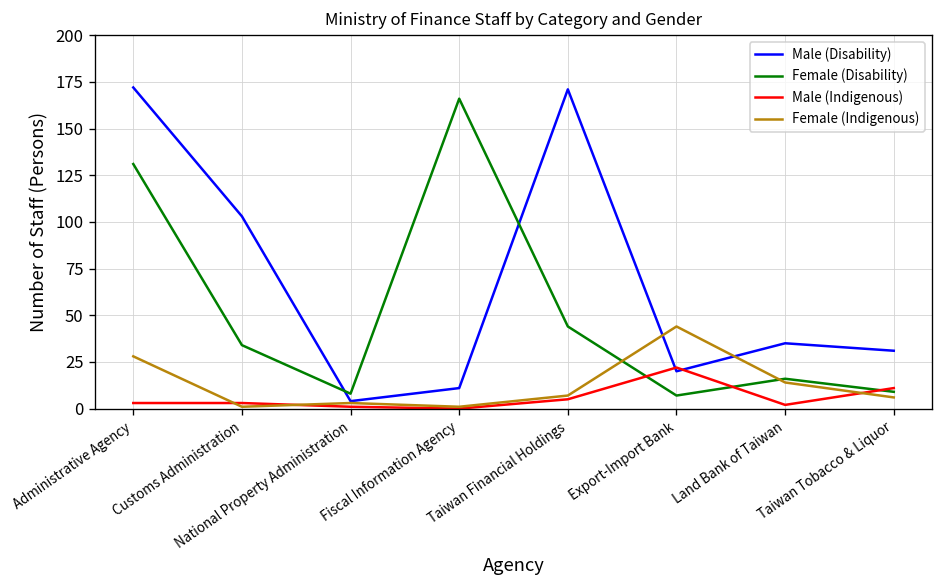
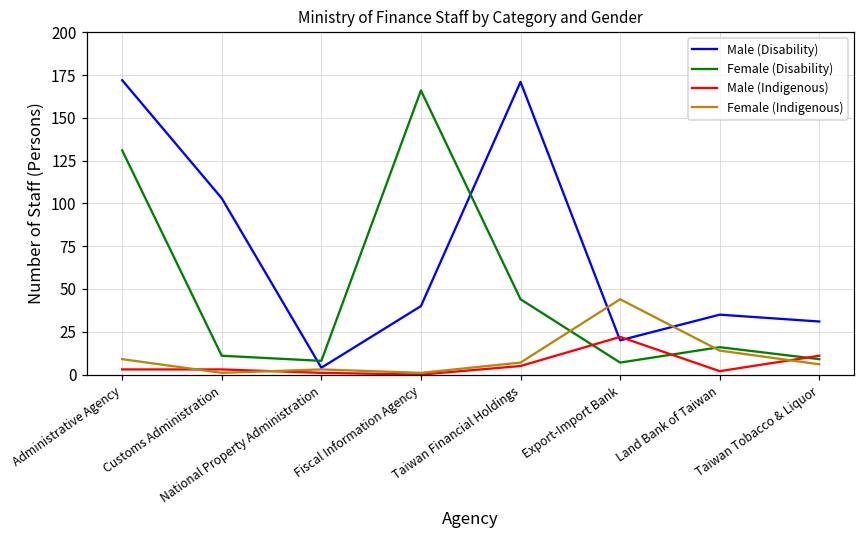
Female (Indigenous), Administrative Agency: 28 -> 9
Female (Disability), Customs Administration: 34 -> 11
Male (Disability), Fiscal Information Agency: 11 -> 40
